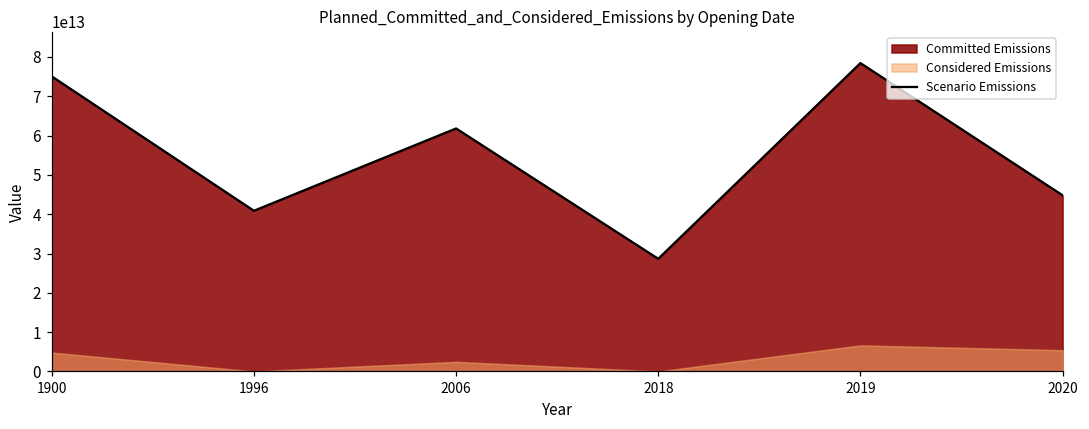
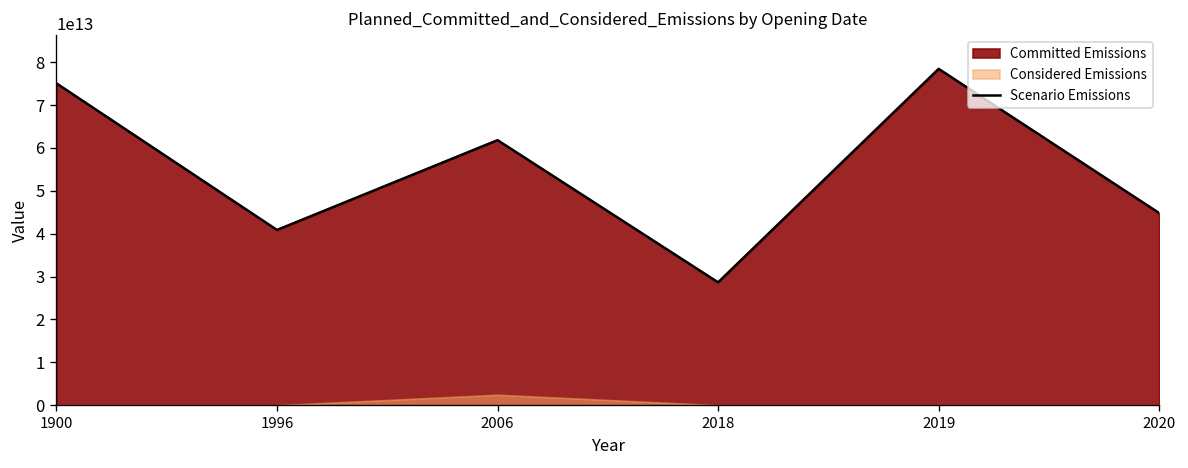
Considered Emissions, 1900: 5000000000000 -> 0
Considered Emissions, 2019: 7000000000000 -> 0
Considered Emissions, 2020: 5000000000000 -> 0
